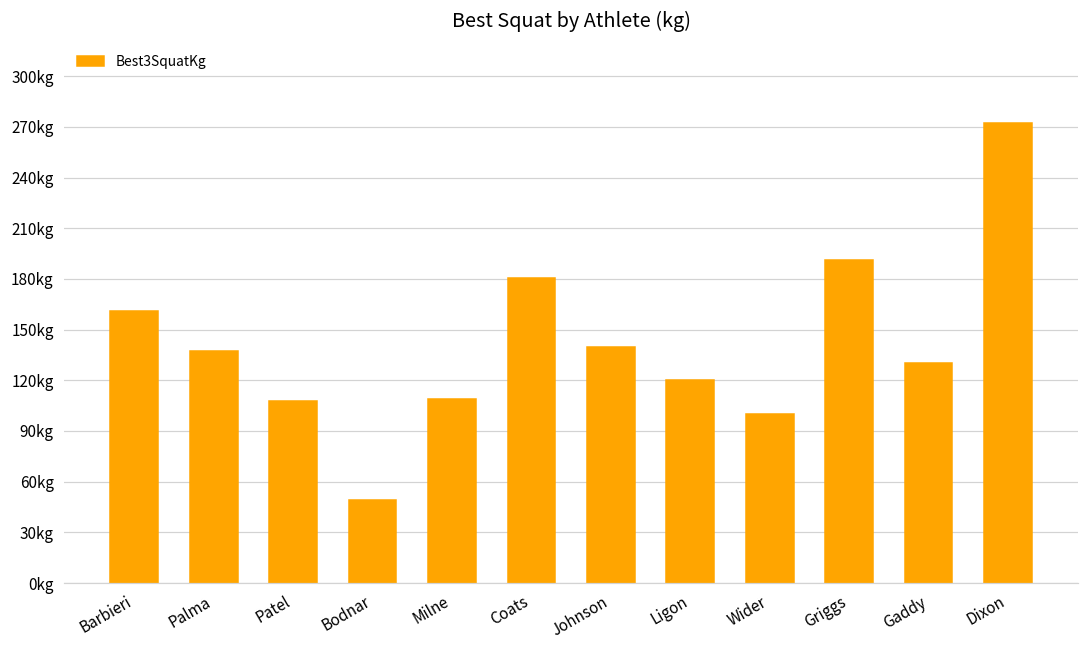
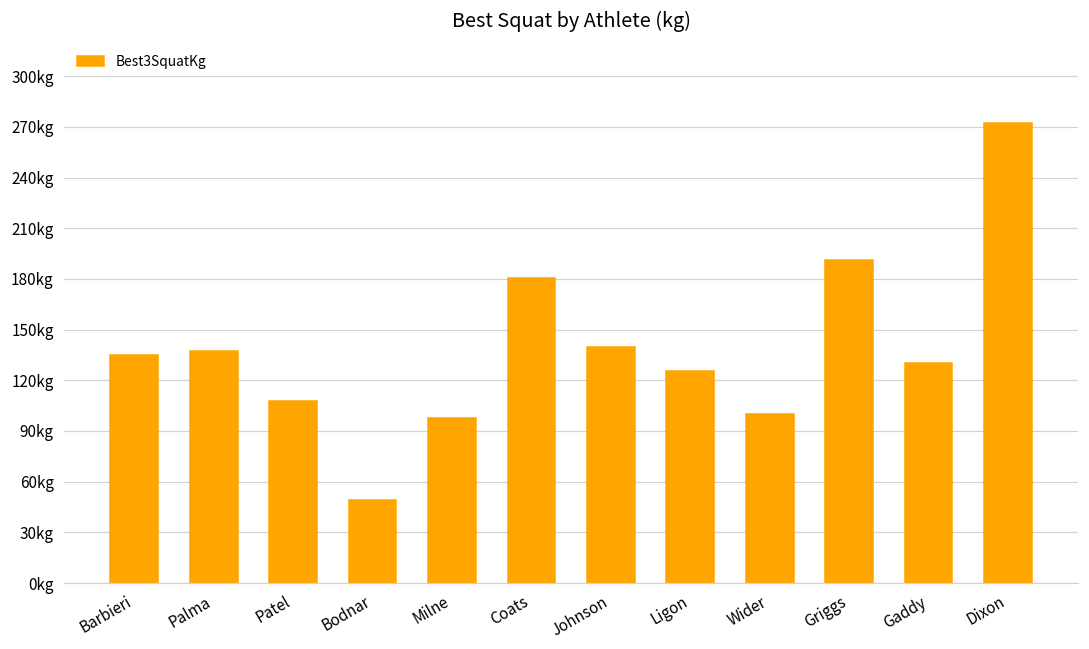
Barbieri: 161kg -> 135kg
Milne: 109kg -> 98kg
Ligon: 120kg -> 126kg
